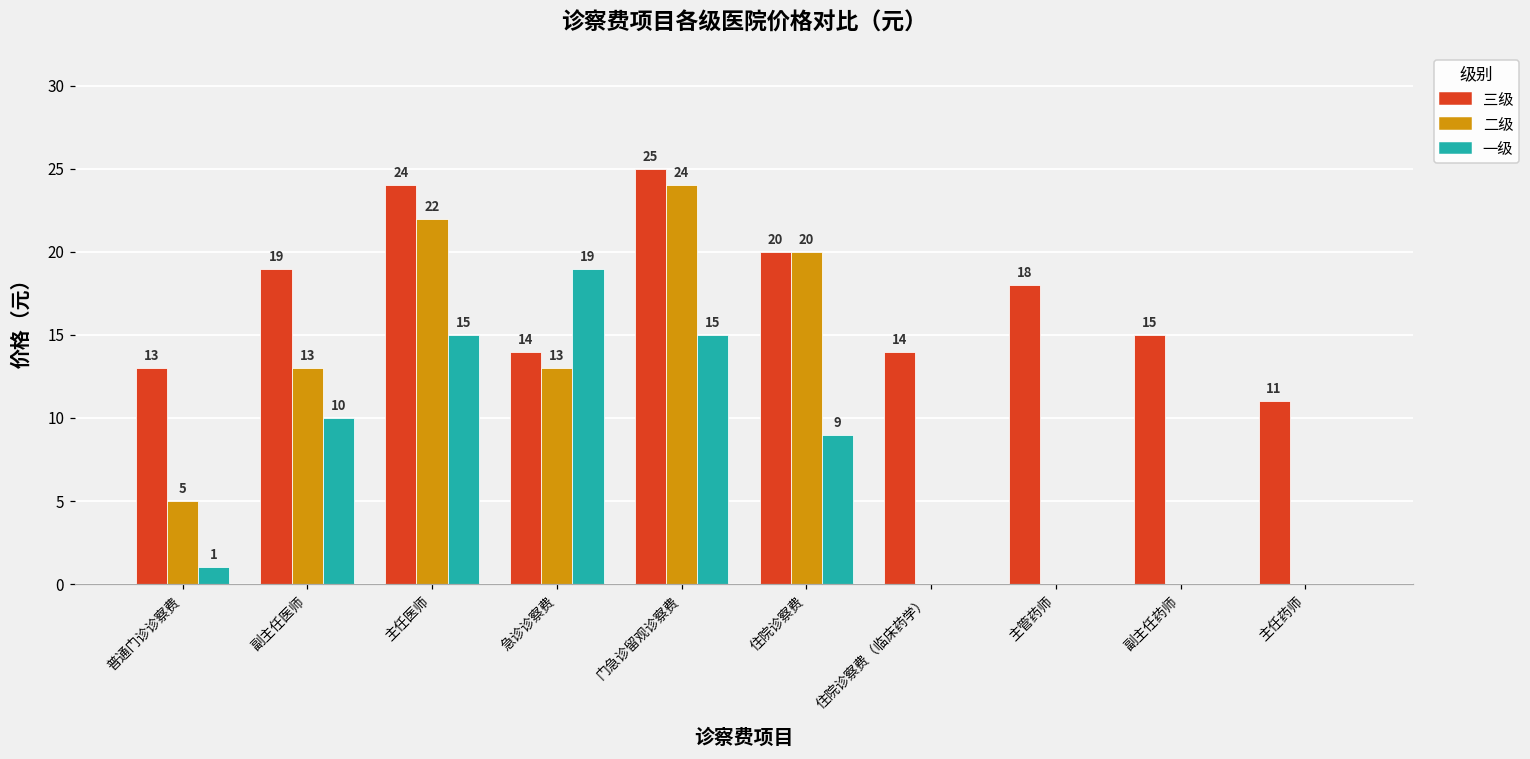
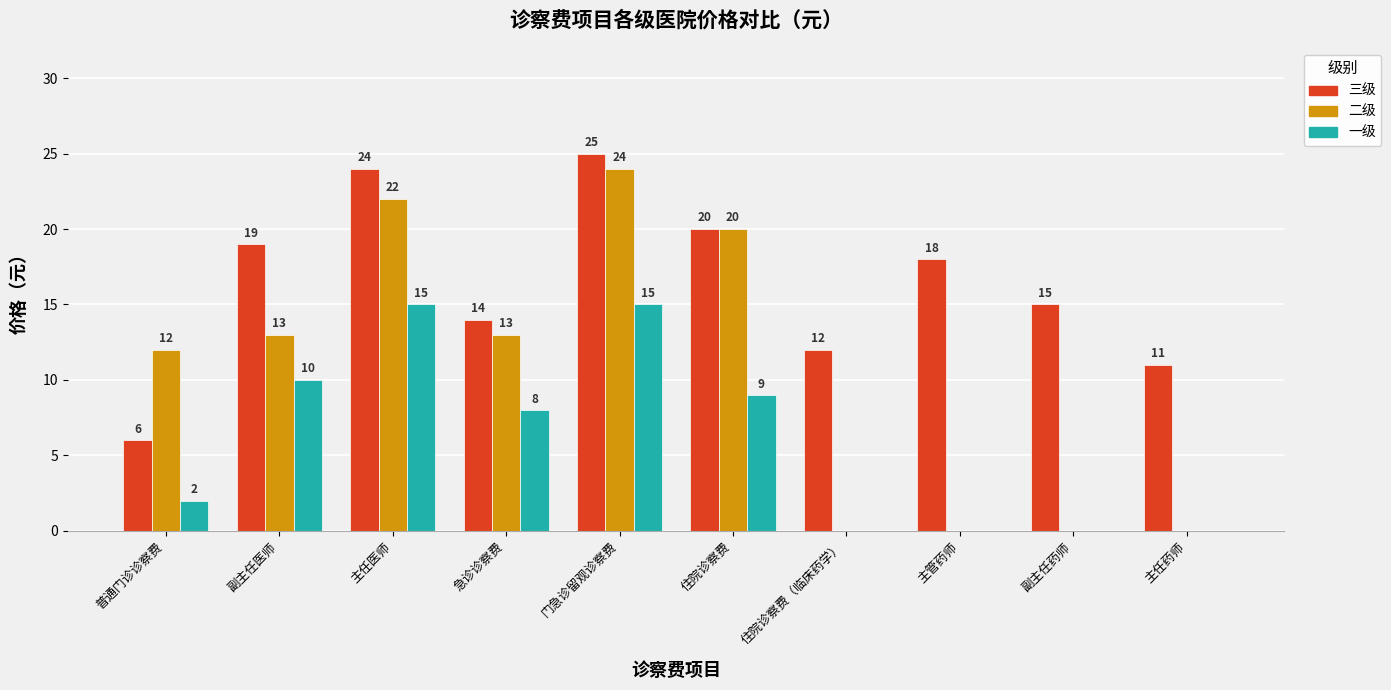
三级, 普通门诊诊察费: 13 -> 6
二级, 普通门诊诊察费: 5 -> 12
一级, 普通门诊诊察费: 1 -> 2
一级, 急诊诊察费: 19 -> 8
三级, 住院诊察费（临床药学）: 14 -> 12
